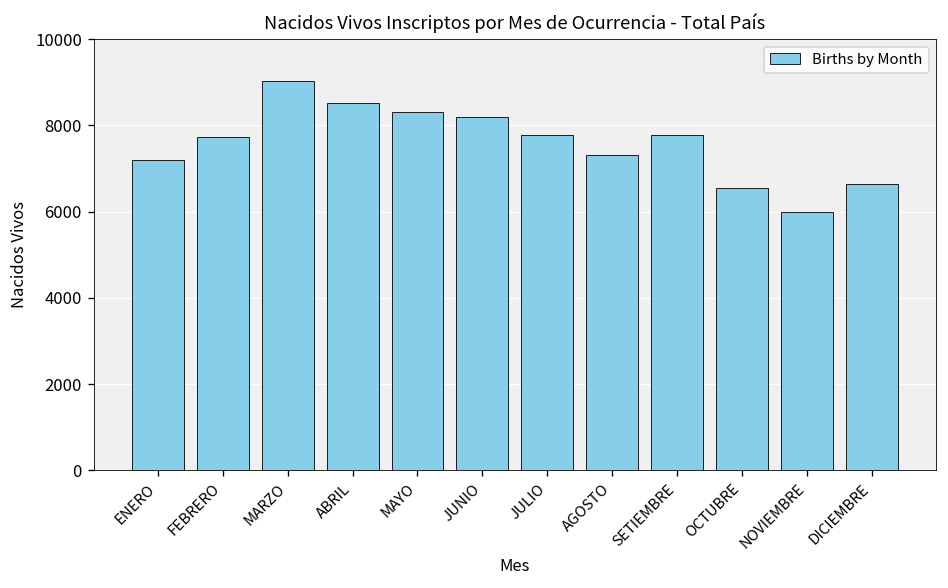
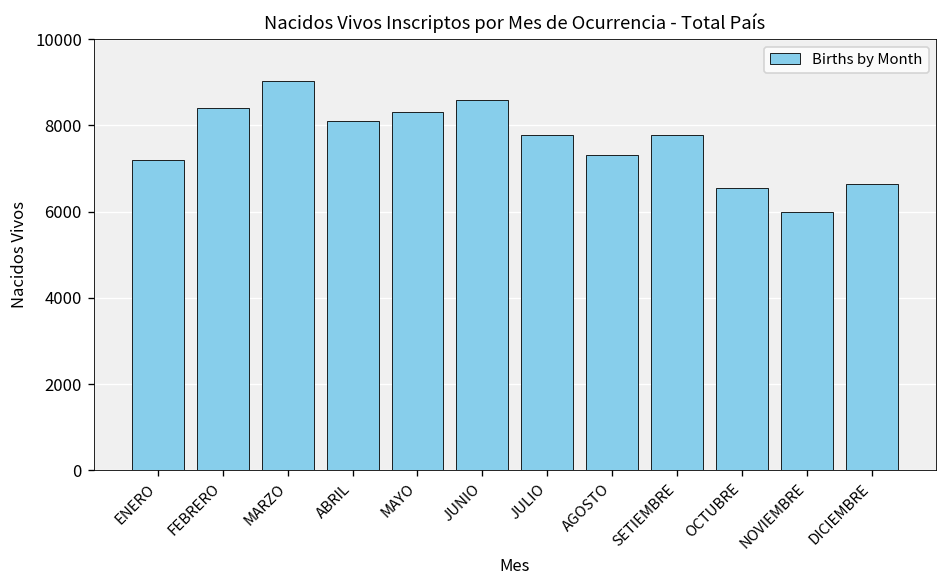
FEBRERO: 7700 -> 8400
ABRIL: 8500 -> 8100
JUNIO: 8200 -> 8600
